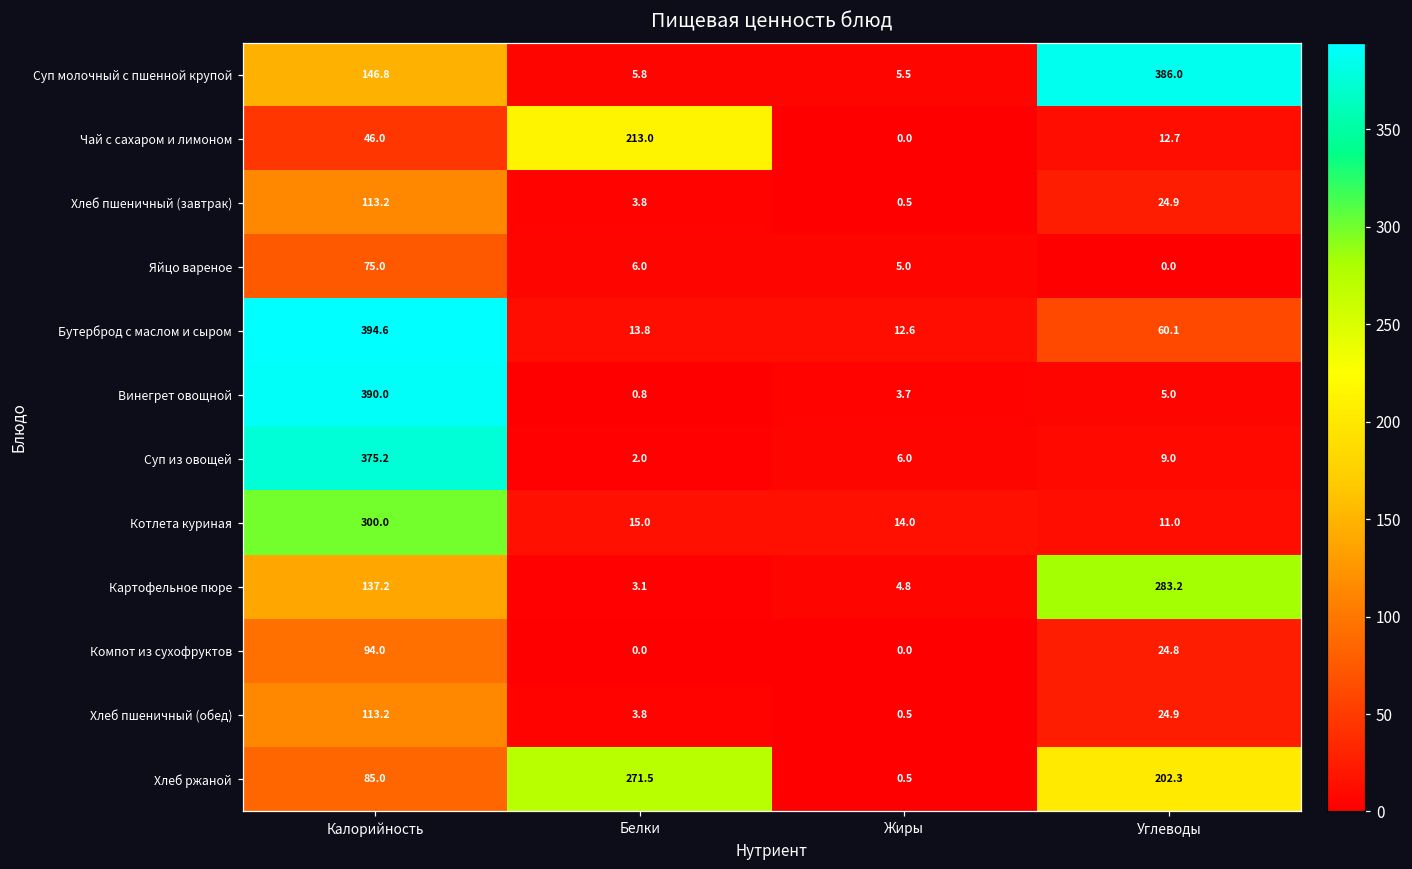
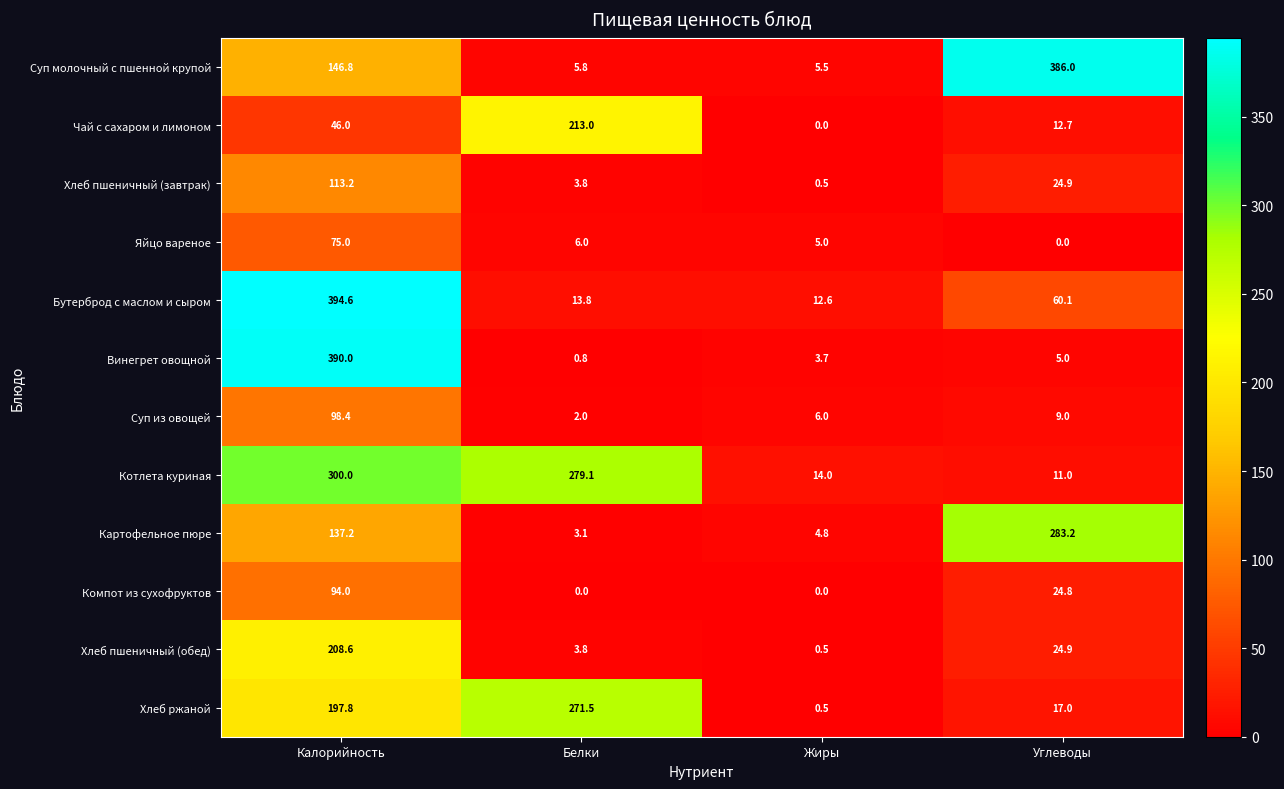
Суп из овощей, Калорийность: 375.2 -> 98.4
Котлета куриная, Белки: 15.0 -> 279.1
Хлеб пшеничный (обед), Калорийность: 113.2 -> 208.6
Хлеб ржаной, Калорийность: 85.0 -> 197.8
Хлеб ржаной, Углеводы: 202.3 -> 17.0
